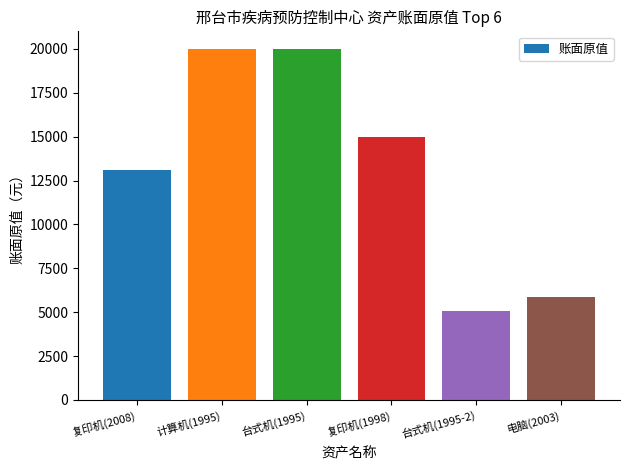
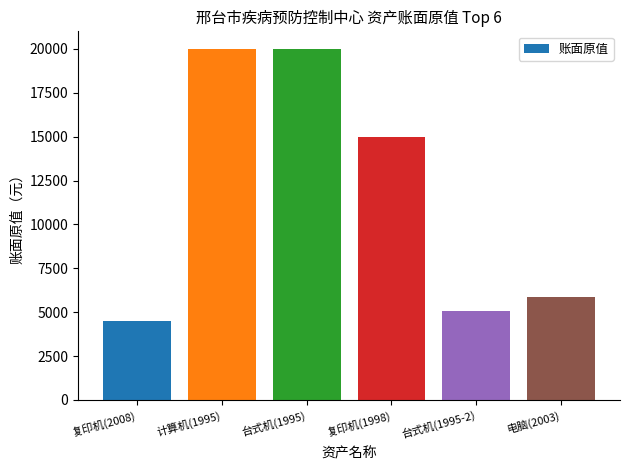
复印机(2008): 13100 -> 4500
